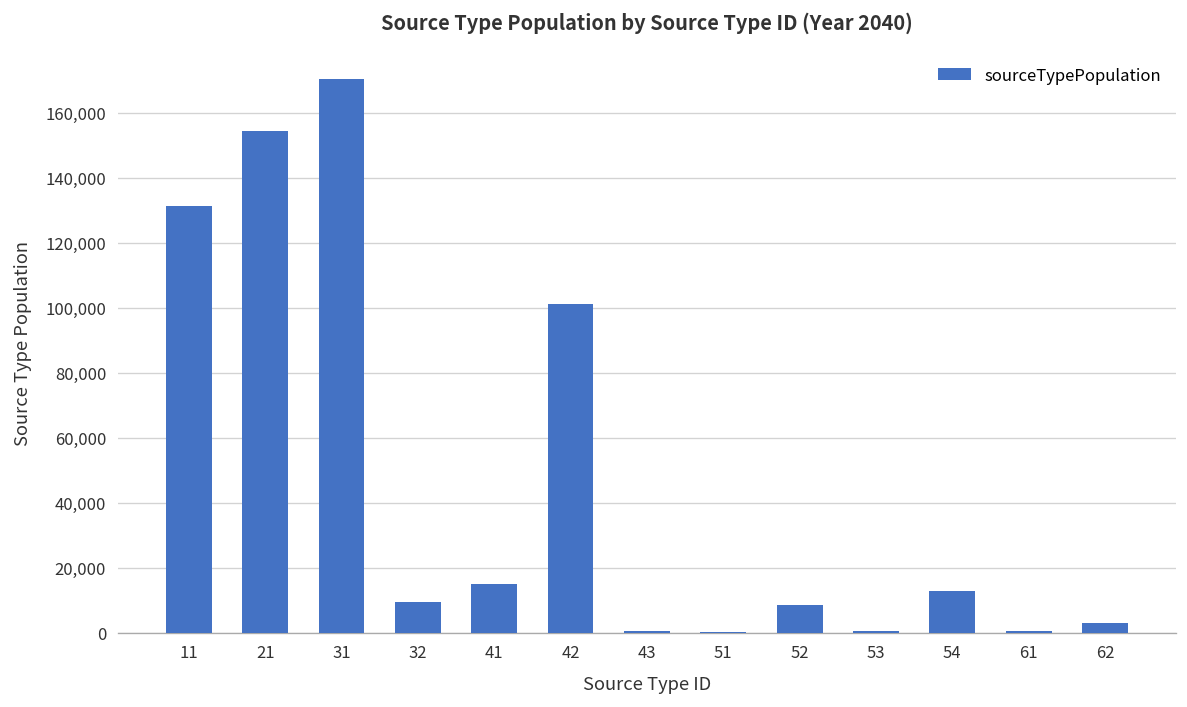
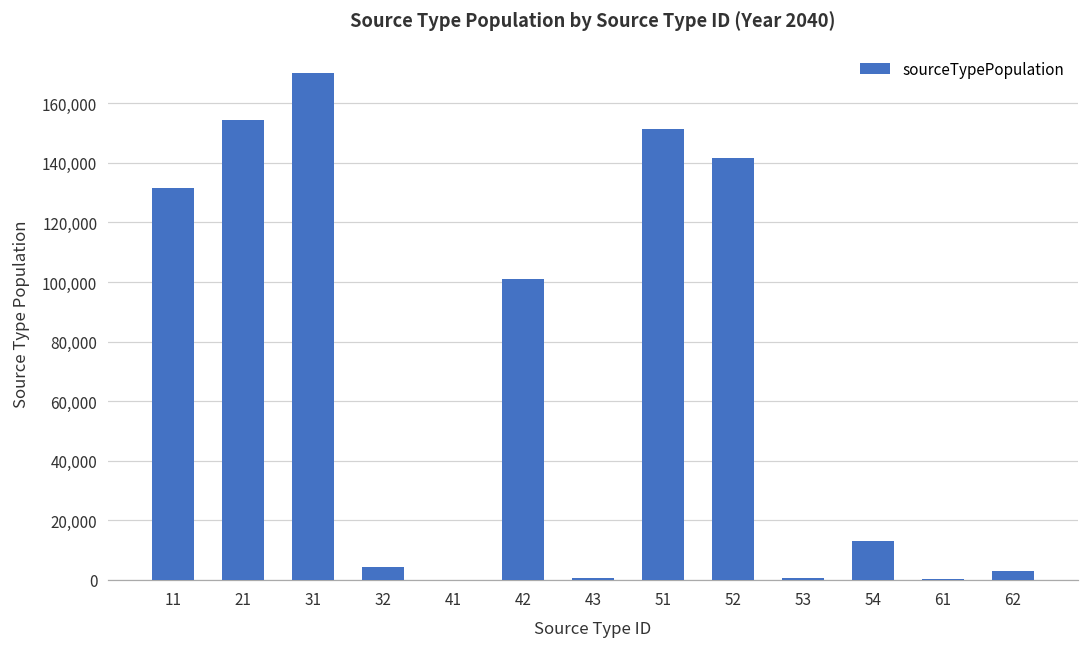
32: 9,000 -> 4,000
41: 15,000 -> 0
51: 0 -> 151,000
52: 9,000 -> 141,000
